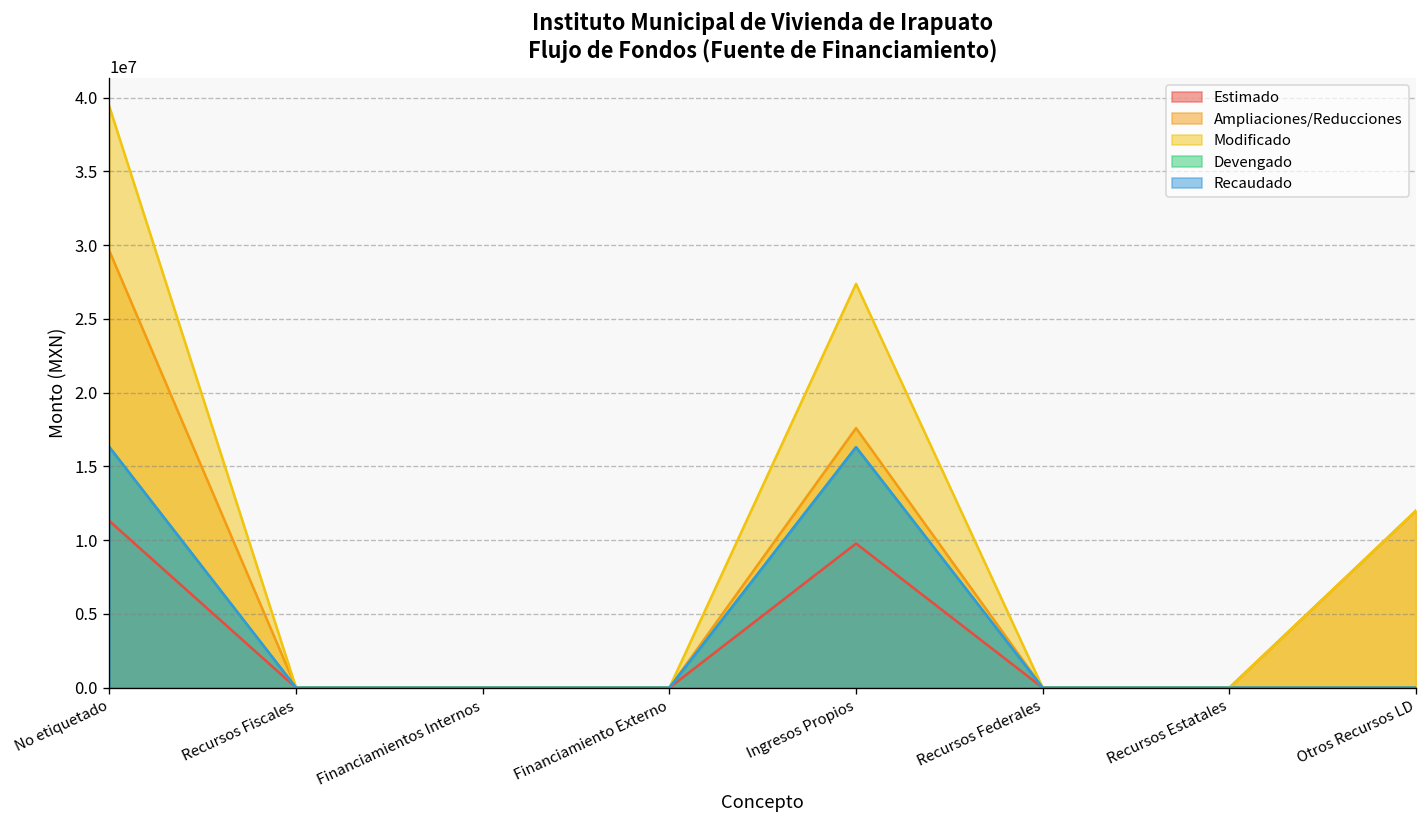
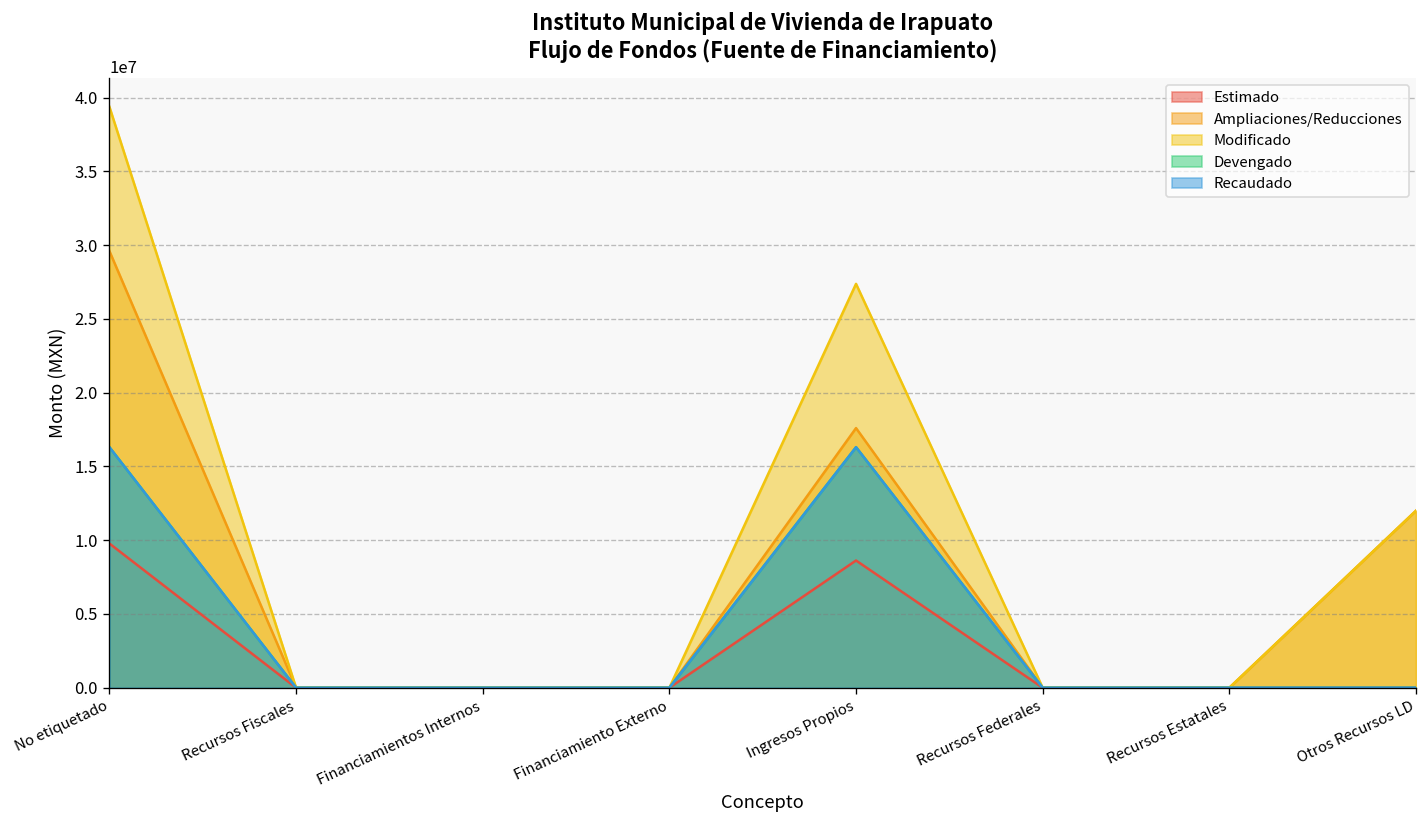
Estimado, No etiquetado: 11300000 -> 9800000
Estimado, Ingresos Propios: 9800000 -> 8600000
